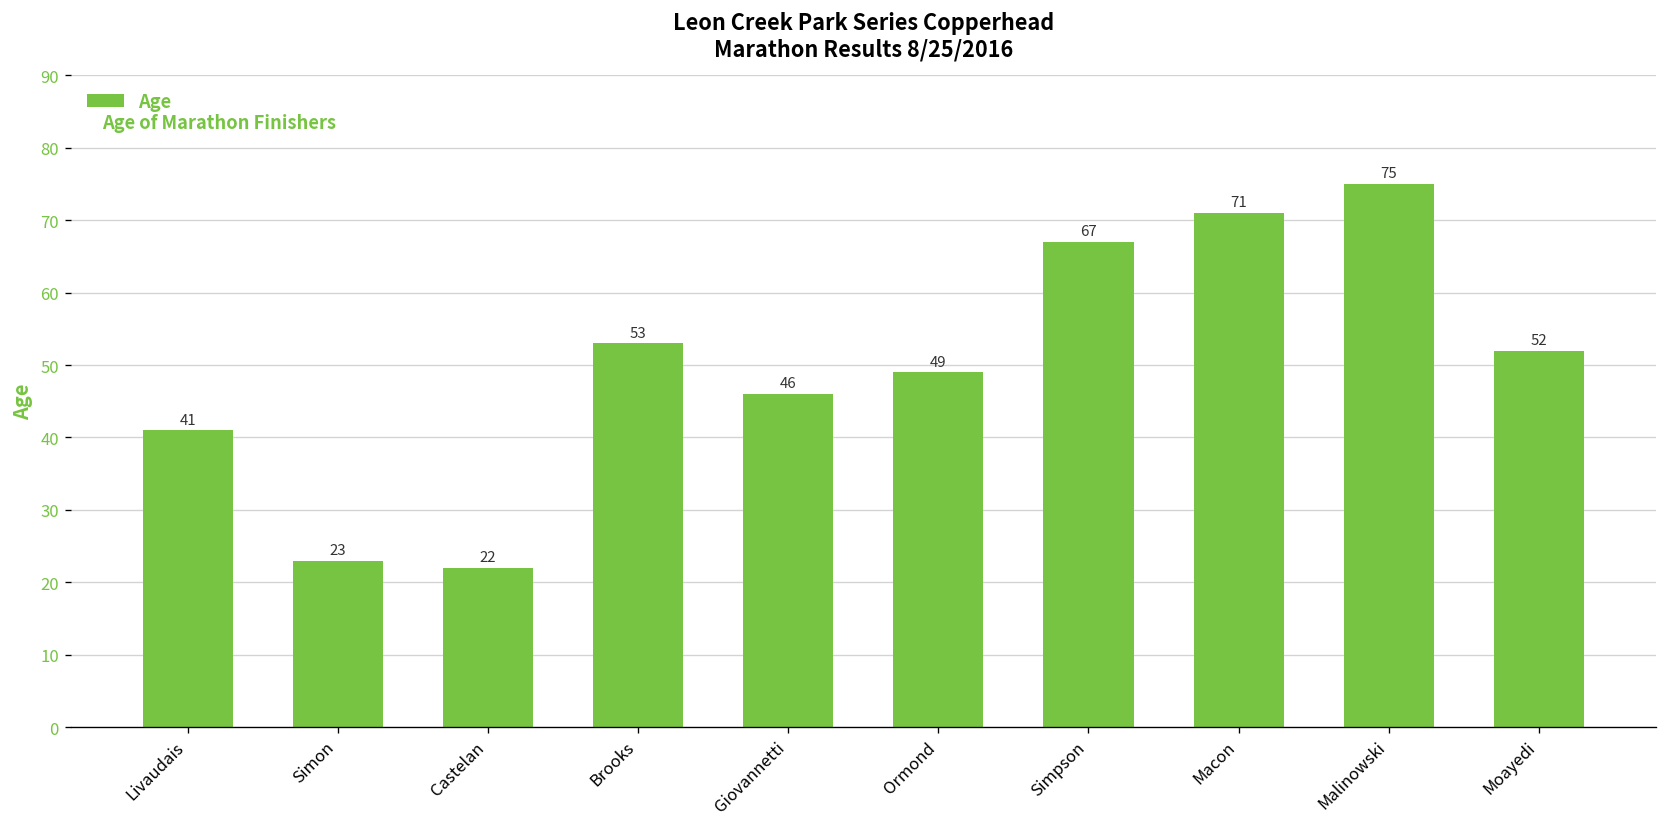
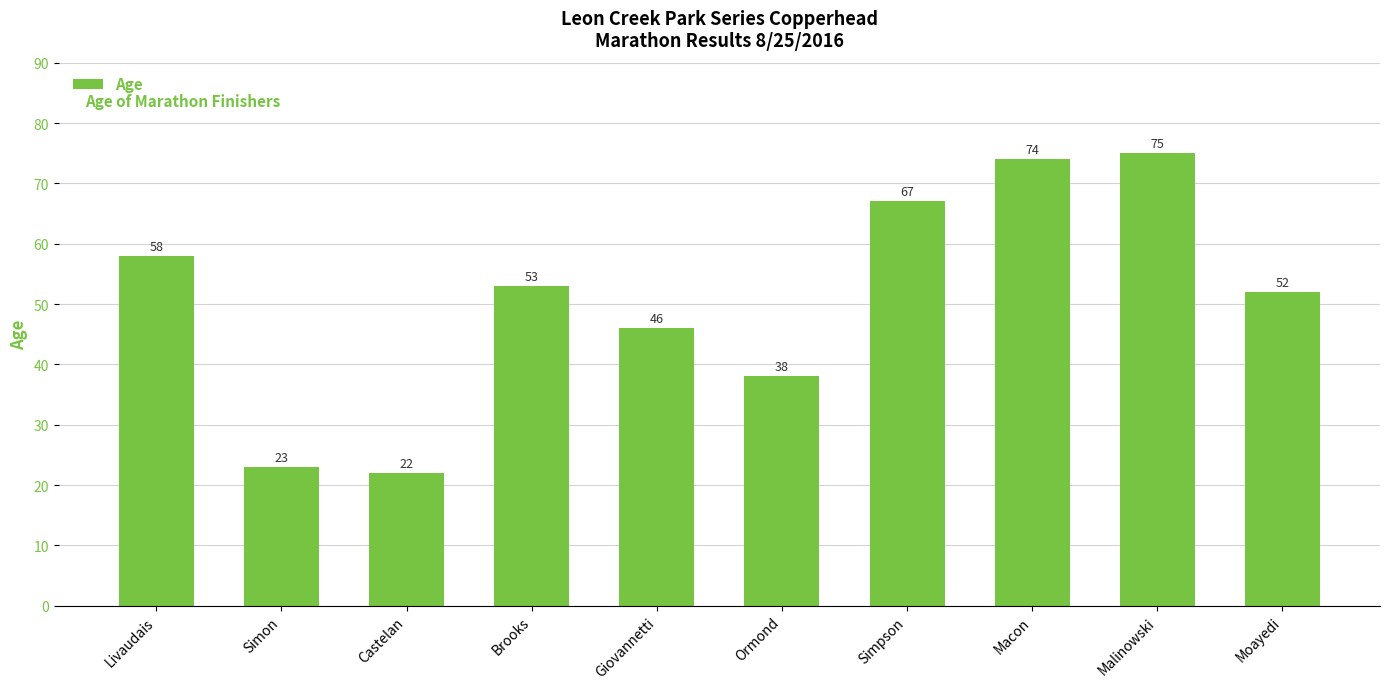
Livaudais: 41 -> 58
Ormond: 49 -> 38
Macon: 71 -> 74
